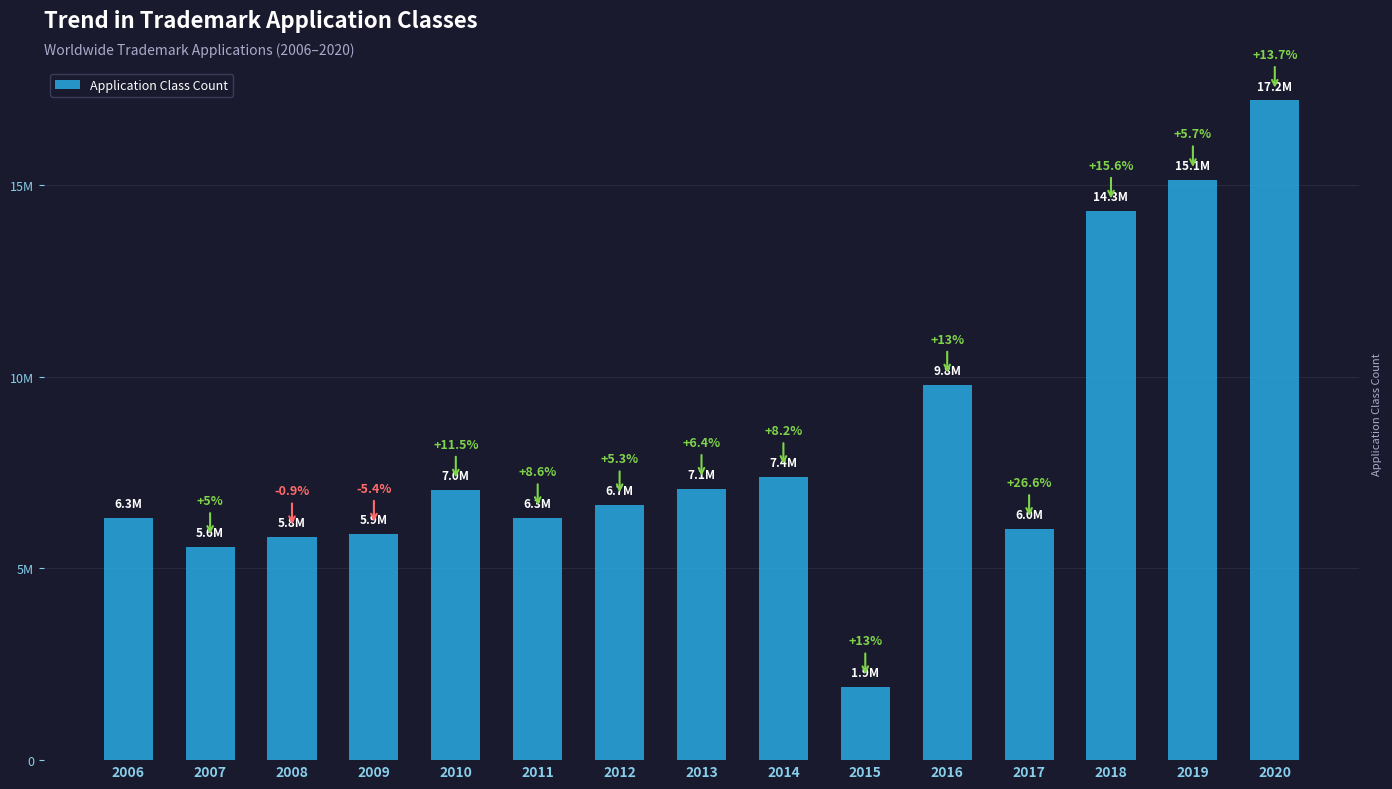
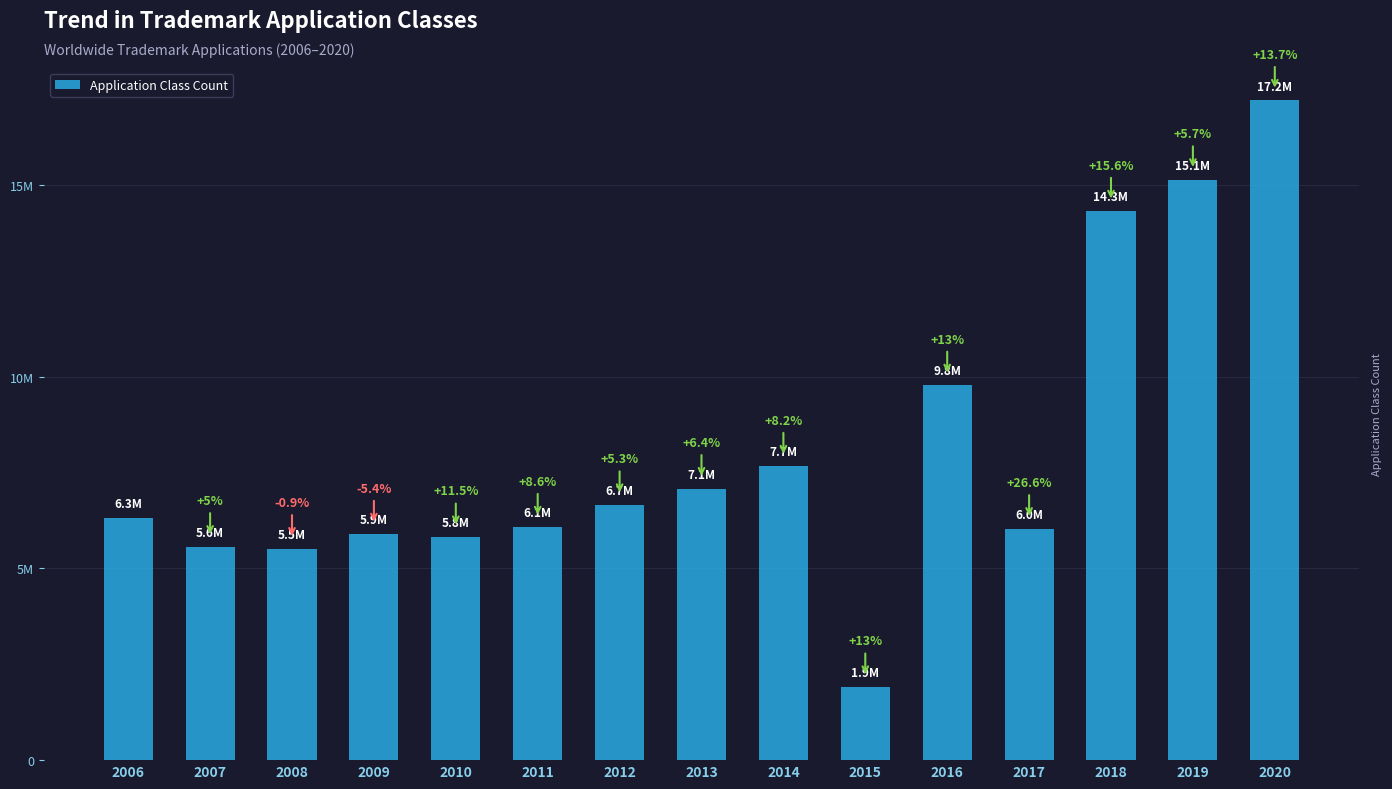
2008: 5.8M -> 5.5M
2010: 7.0M -> 5.8M
2011: 6.3M -> 6.1M
2014: 7.4M -> 7.7M
